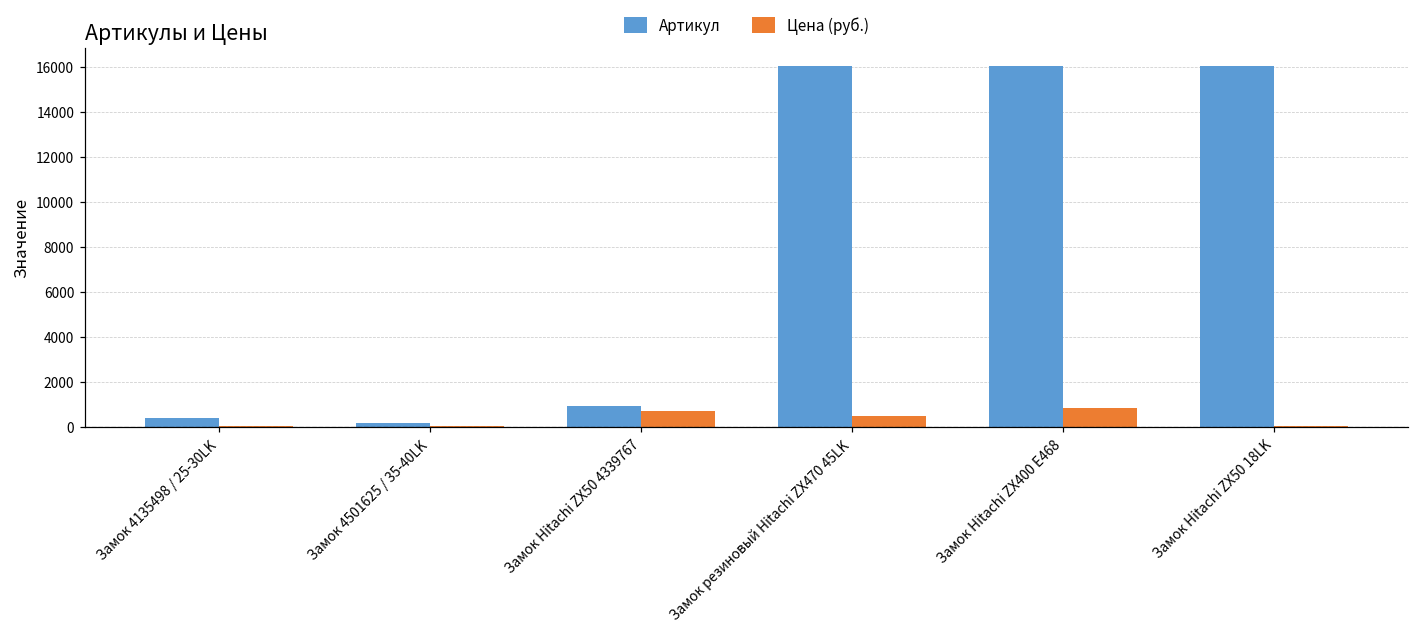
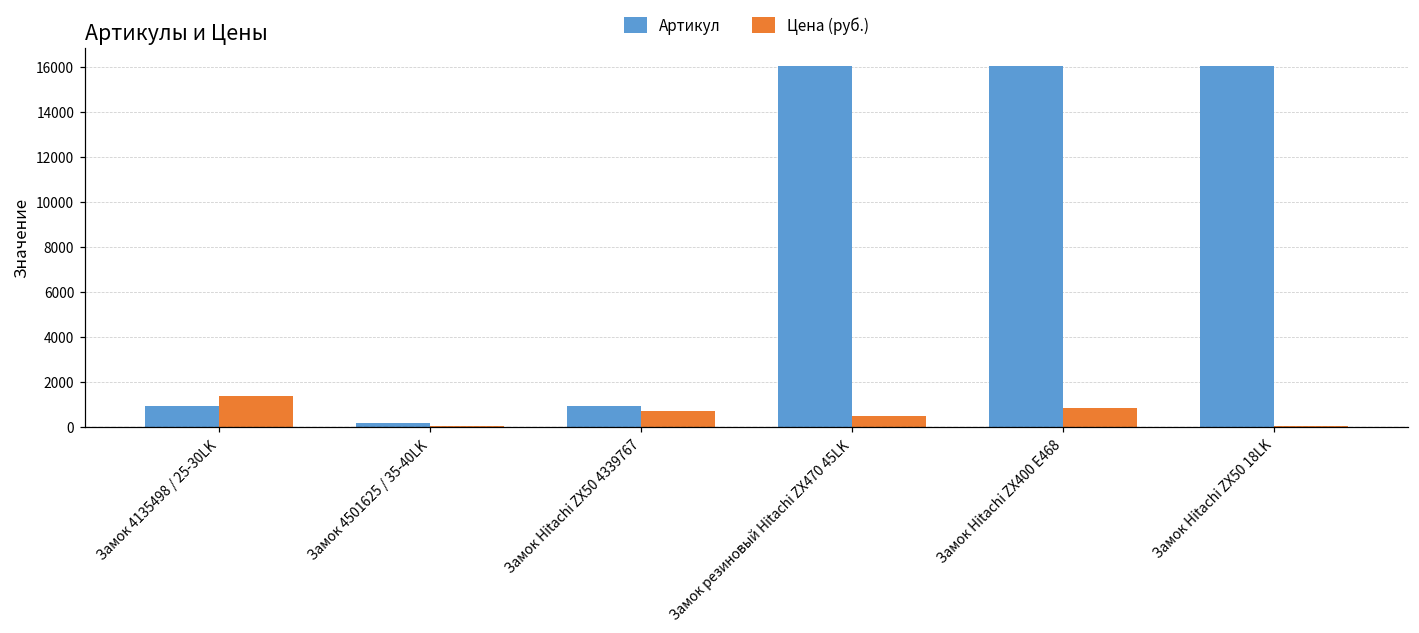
Артикул, Замок 4135498 / 25-30LK: 400 -> 900
Цена (руб.), Замок 4135498 / 25-30LK: 100 -> 1400
